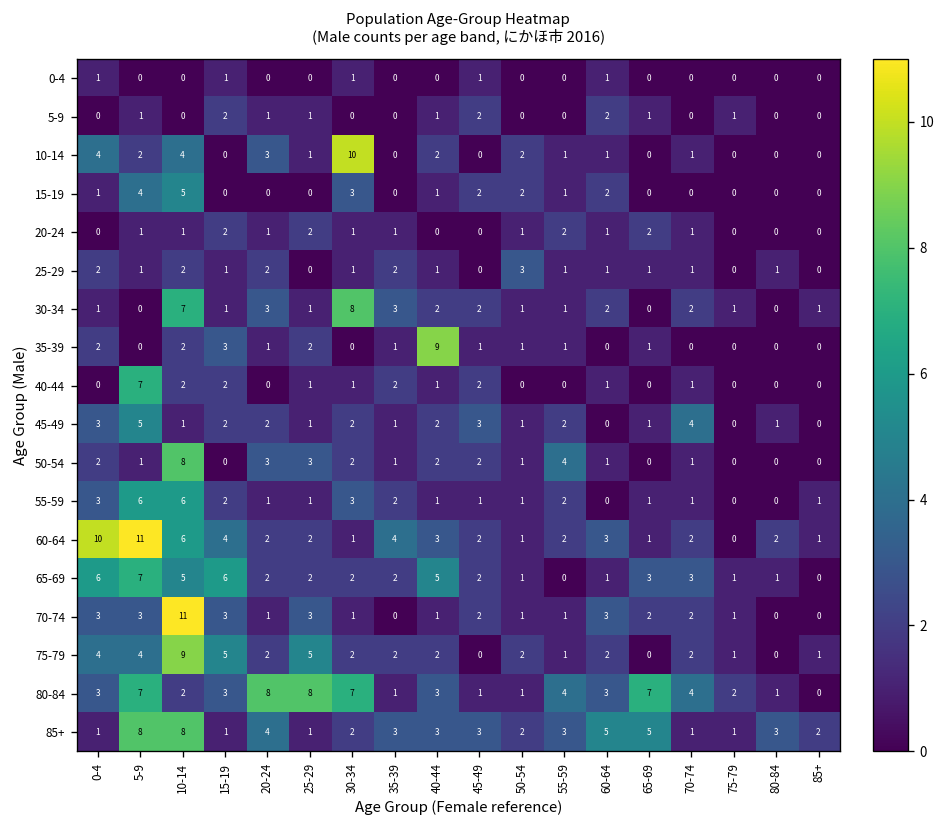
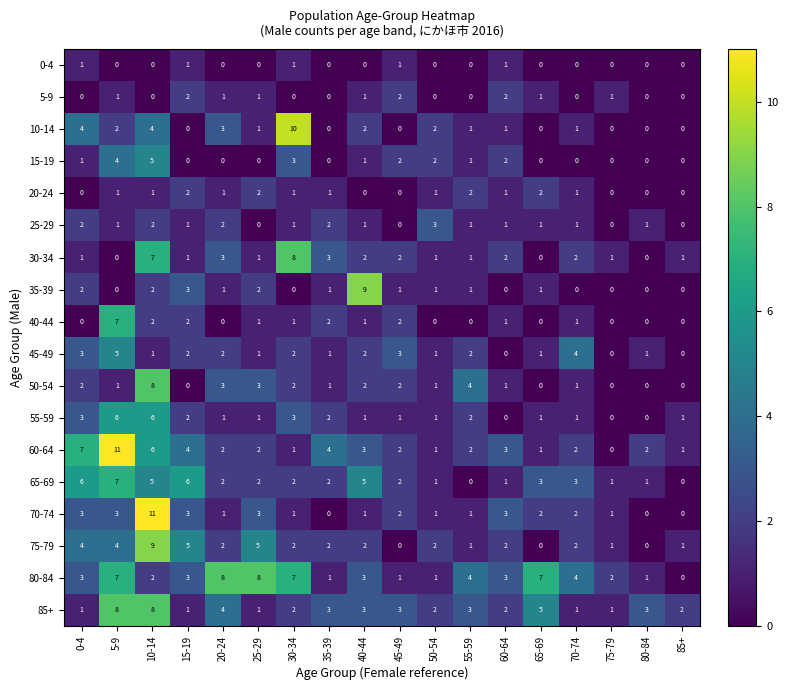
60-64, 0-4: 10 -> 7
85+, 60-64: 5 -> 2
